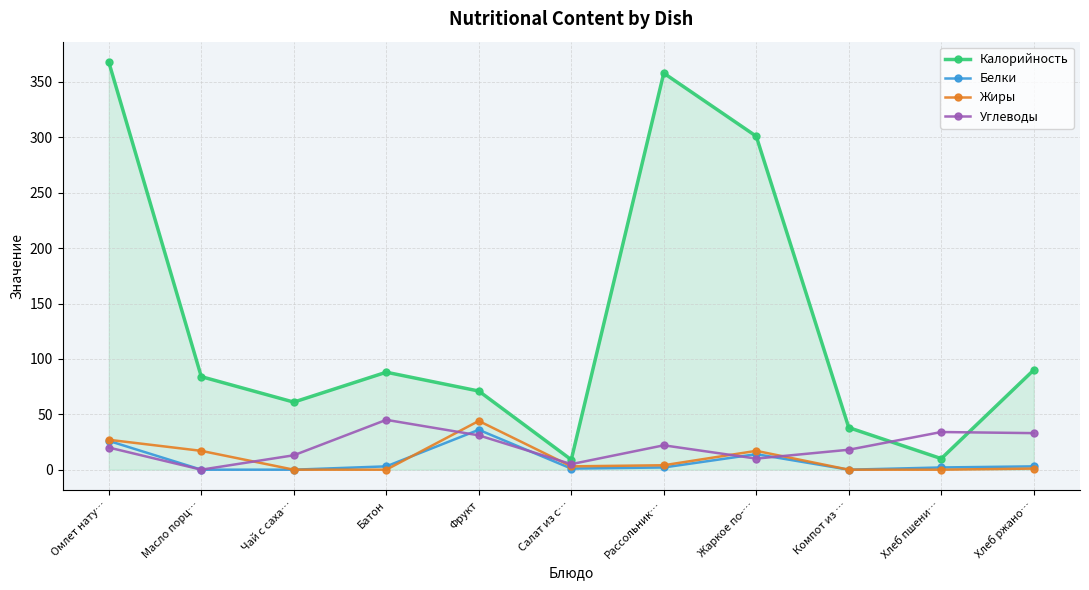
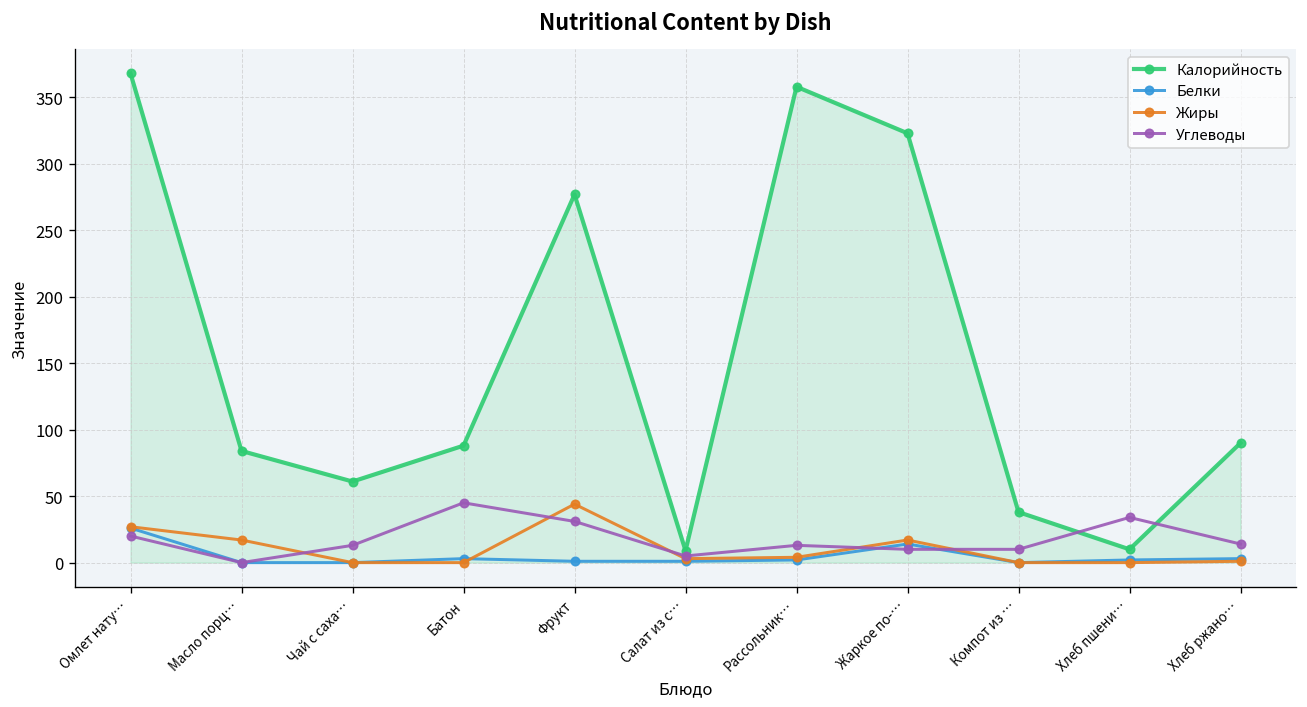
Калорийность, Фрукт: 71 -> 277
Белки, Фрукт: 36 -> 1
Углеводы, Рассольник…: 22 -> 13
Калорийность, Жаркое по-…: 301 -> 323
Углеводы, Компот из …: 18 -> 10
Углеводы, Хлеб ржано…: 33 -> 14
